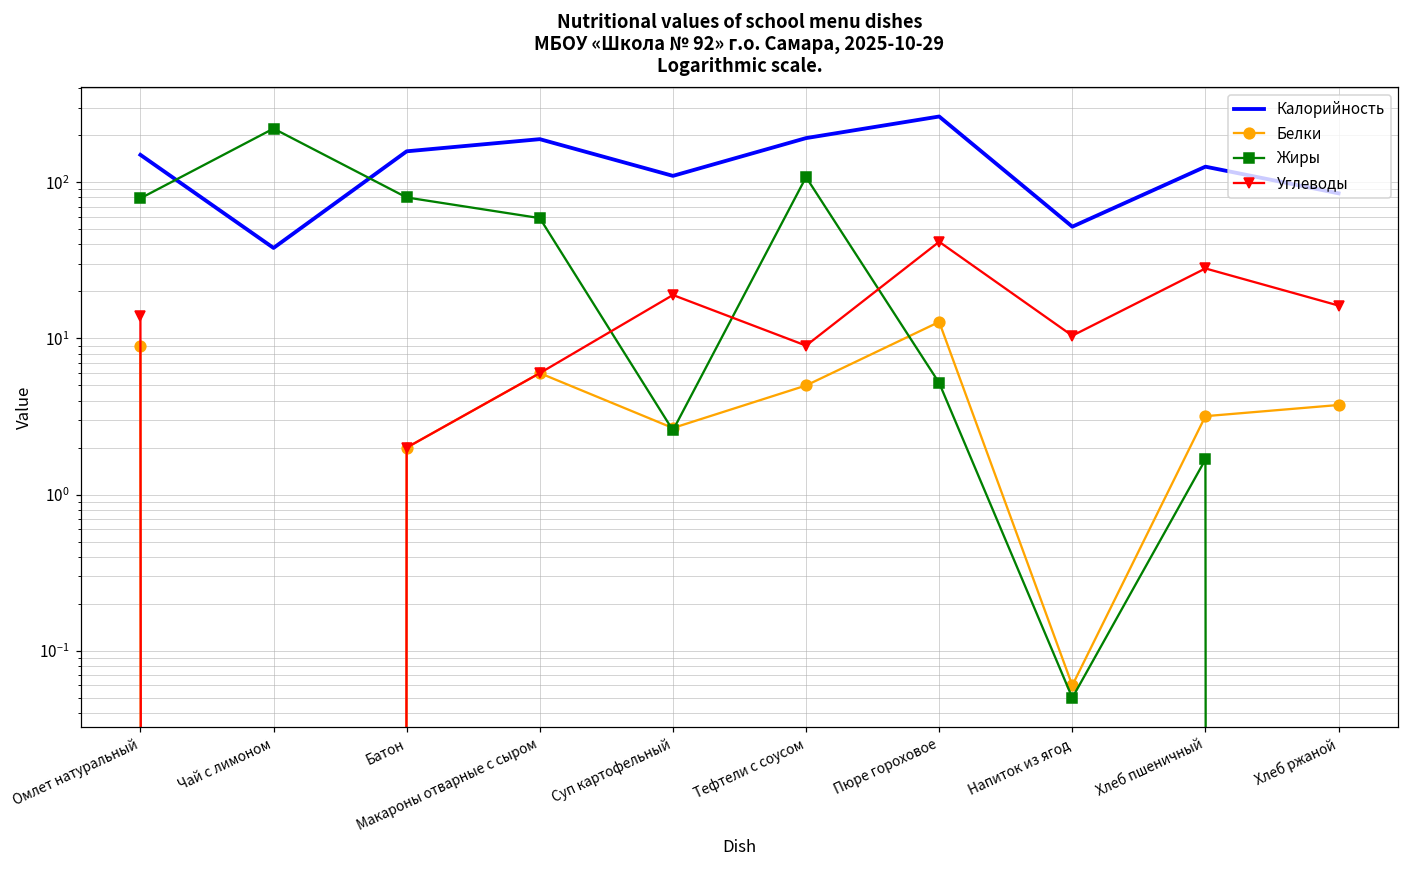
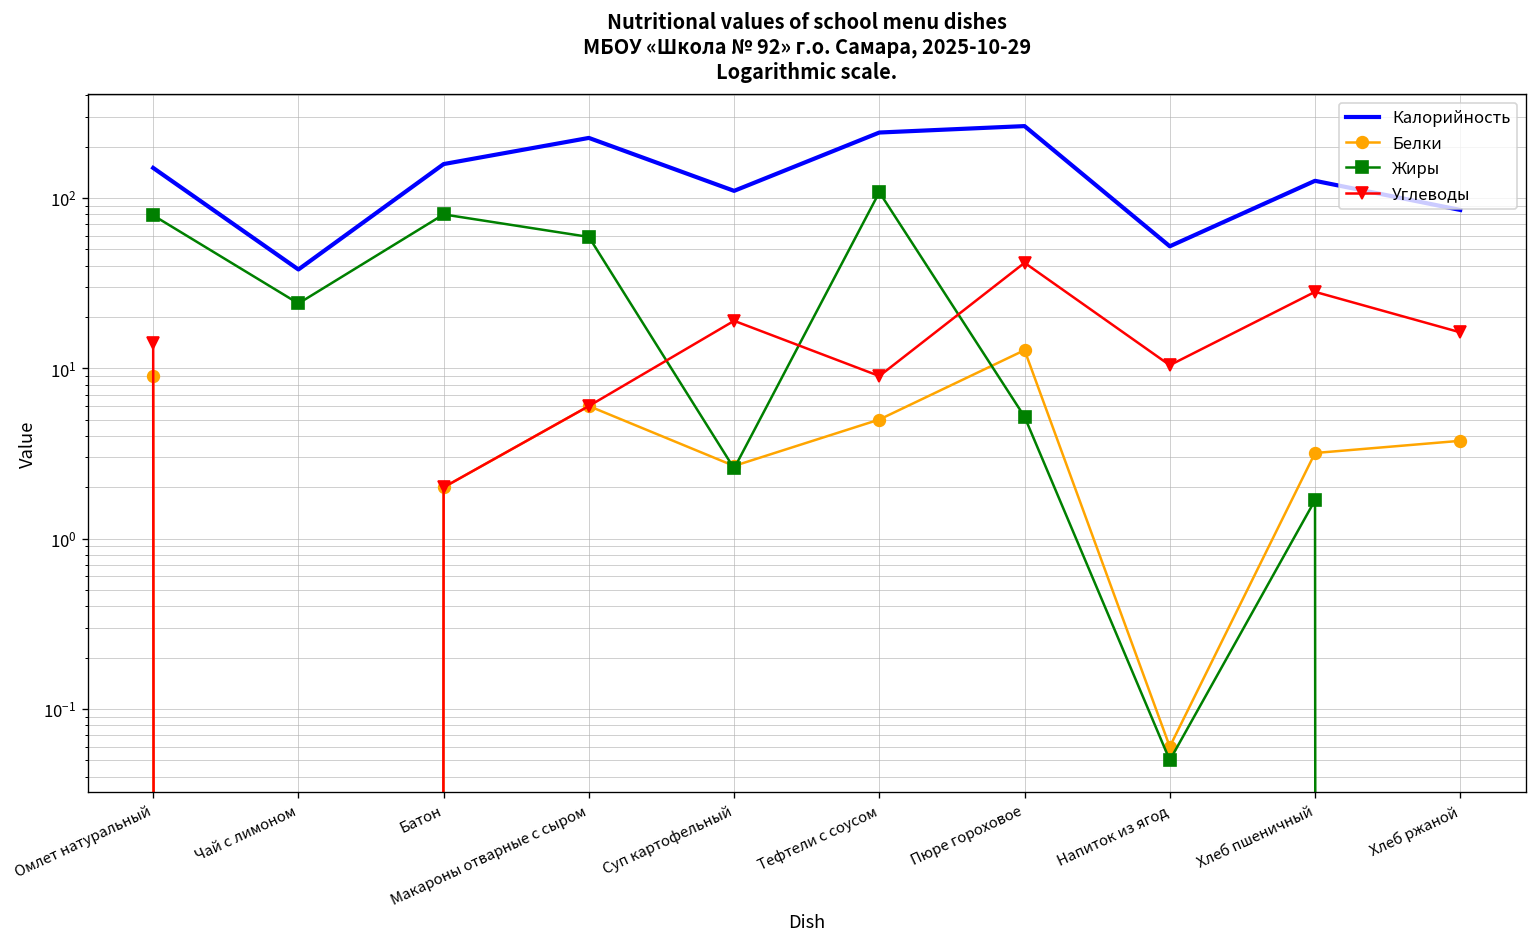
Жиры, Чай с лимоном: 220 -> 24
Калорийность, Макароны отварные с сыром: 190 -> 230
Калорийность, Тефтели с соусом: 190 -> 240
